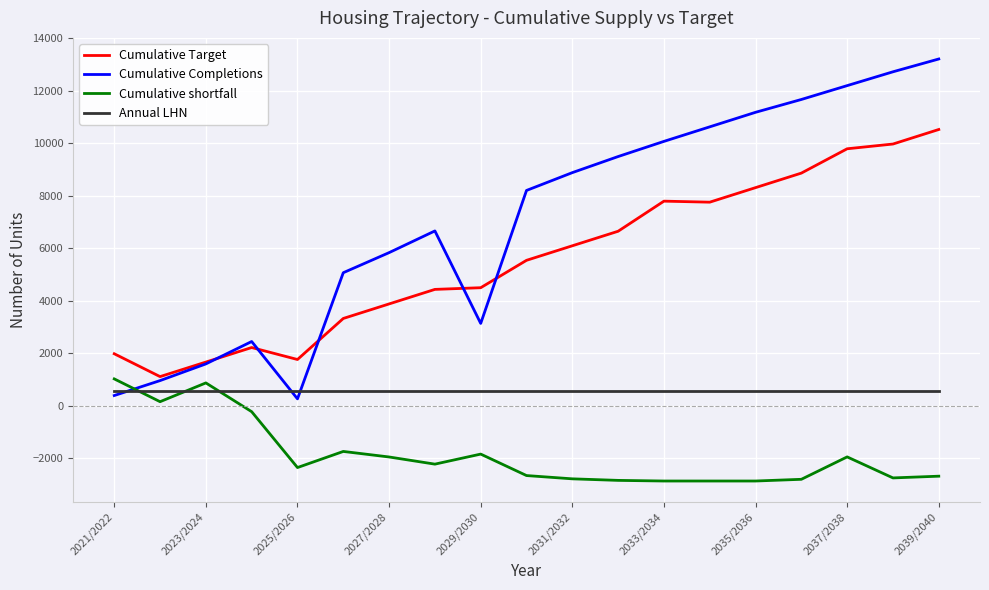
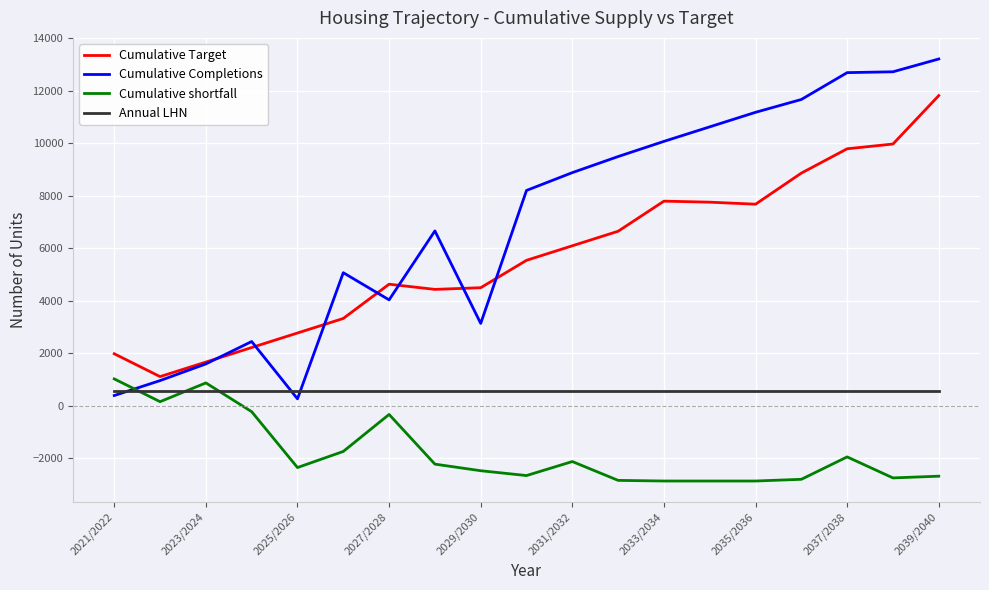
Cumulative Target, 2025/2026: 1800 -> 2800
Cumulative Target, 2027/2028: 3900 -> 4600
Cumulative Completions, 2027/2028: 5800 -> 4000
Cumulative shortfall, 2027/2028: -2000 -> -300
Cumulative shortfall, 2029/2030: -1800 -> -2500
Cumulative shortfall, 2031/2032: -2800 -> -2100
Cumulative Target, 2035/2036: 8300 -> 7700
Cumulative Completions, 2037/2038: 12200 -> 12700
Cumulative Target, 2039/2040: 10500 -> 11800
